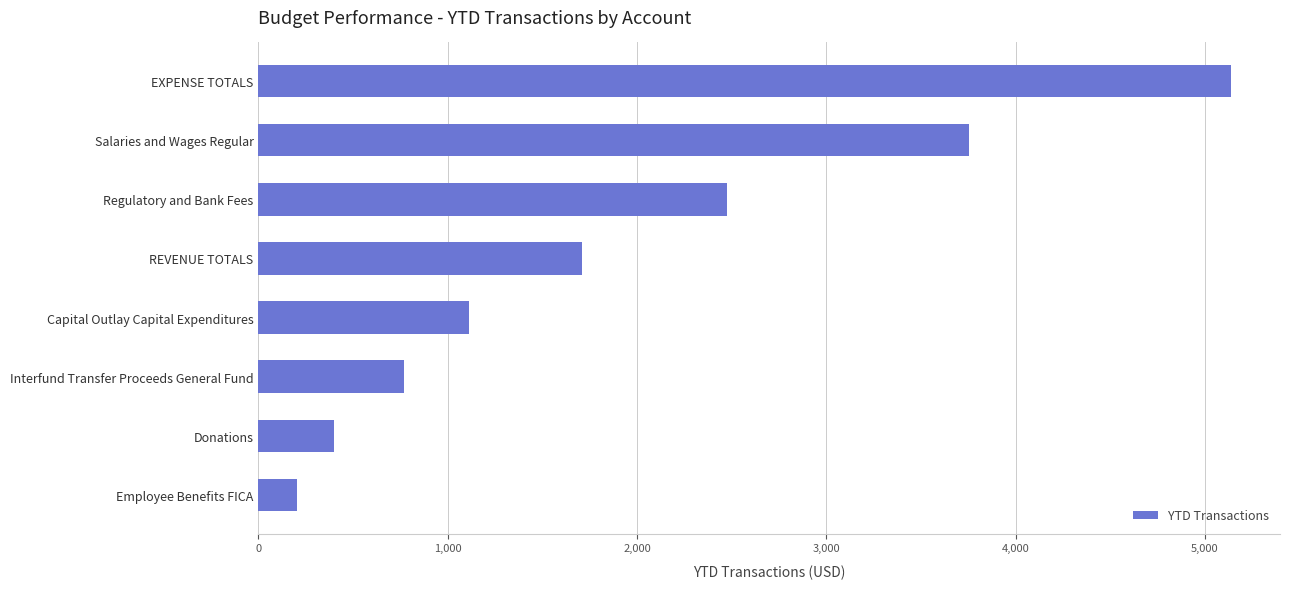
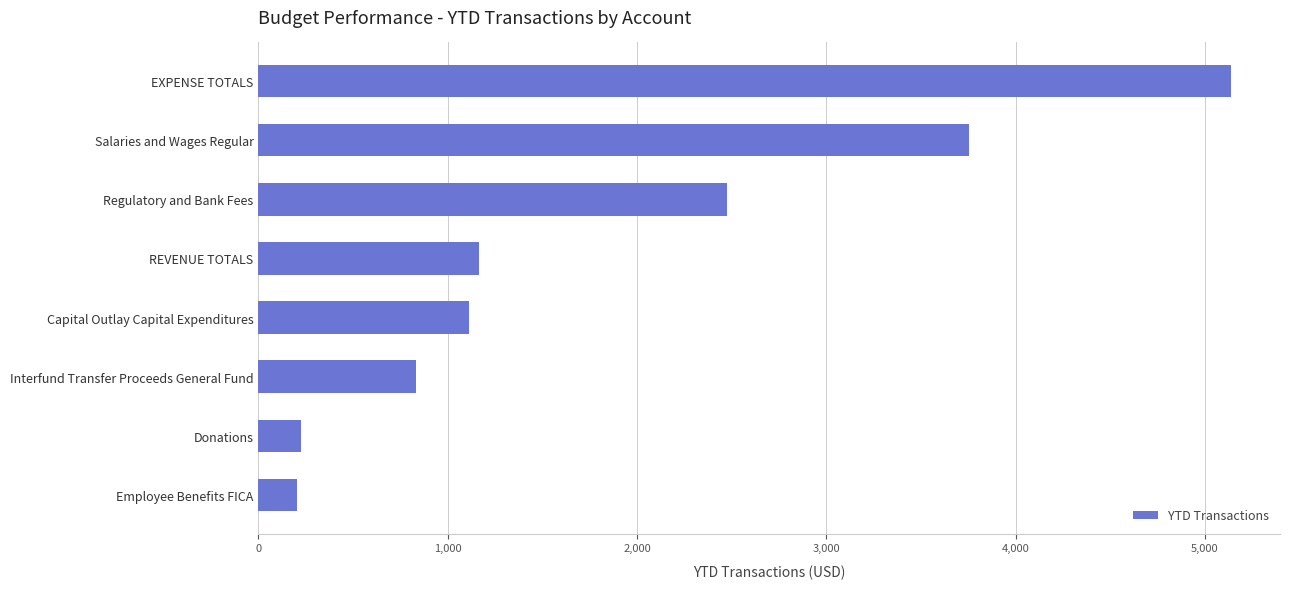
REVENUE TOTALS: 1,710 -> 1,170
Interfund Transfer Proceeds General Fund: 770 -> 830
Donations: 400 -> 220
